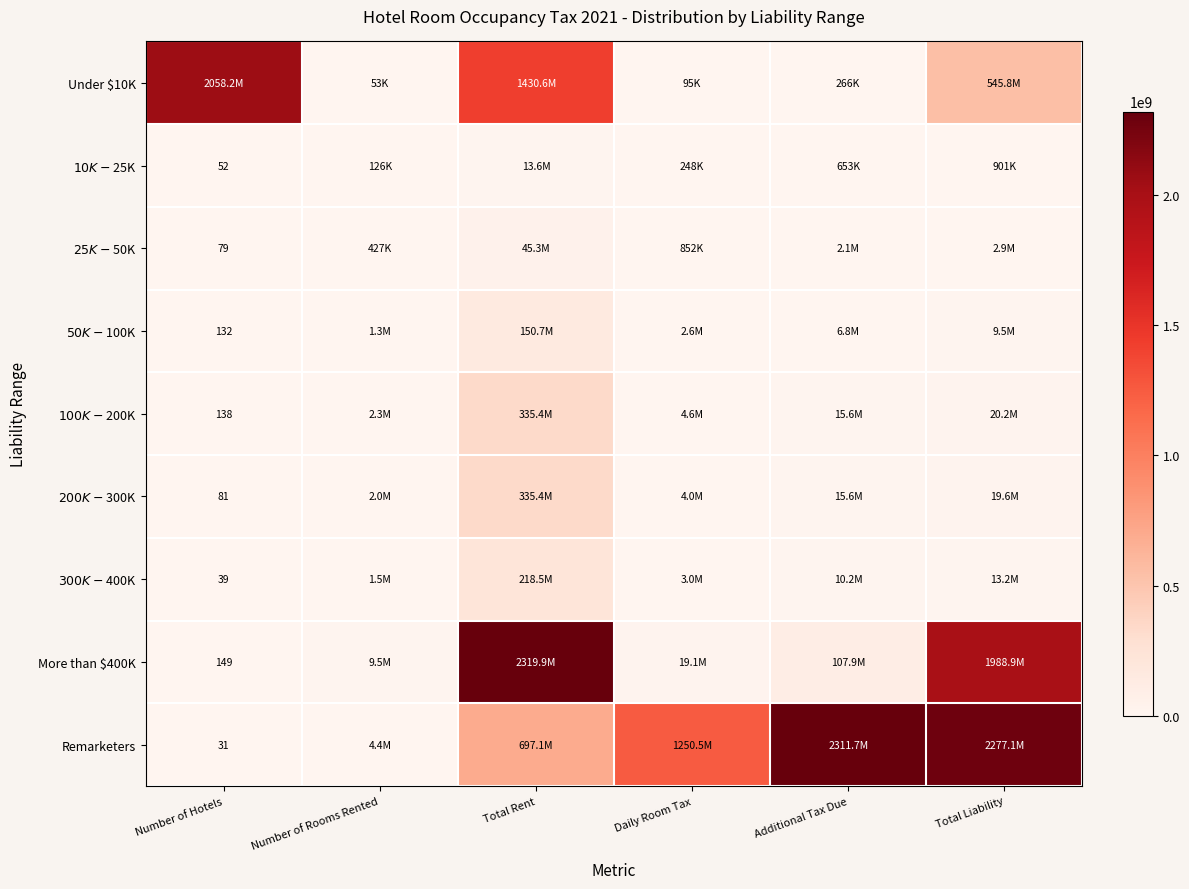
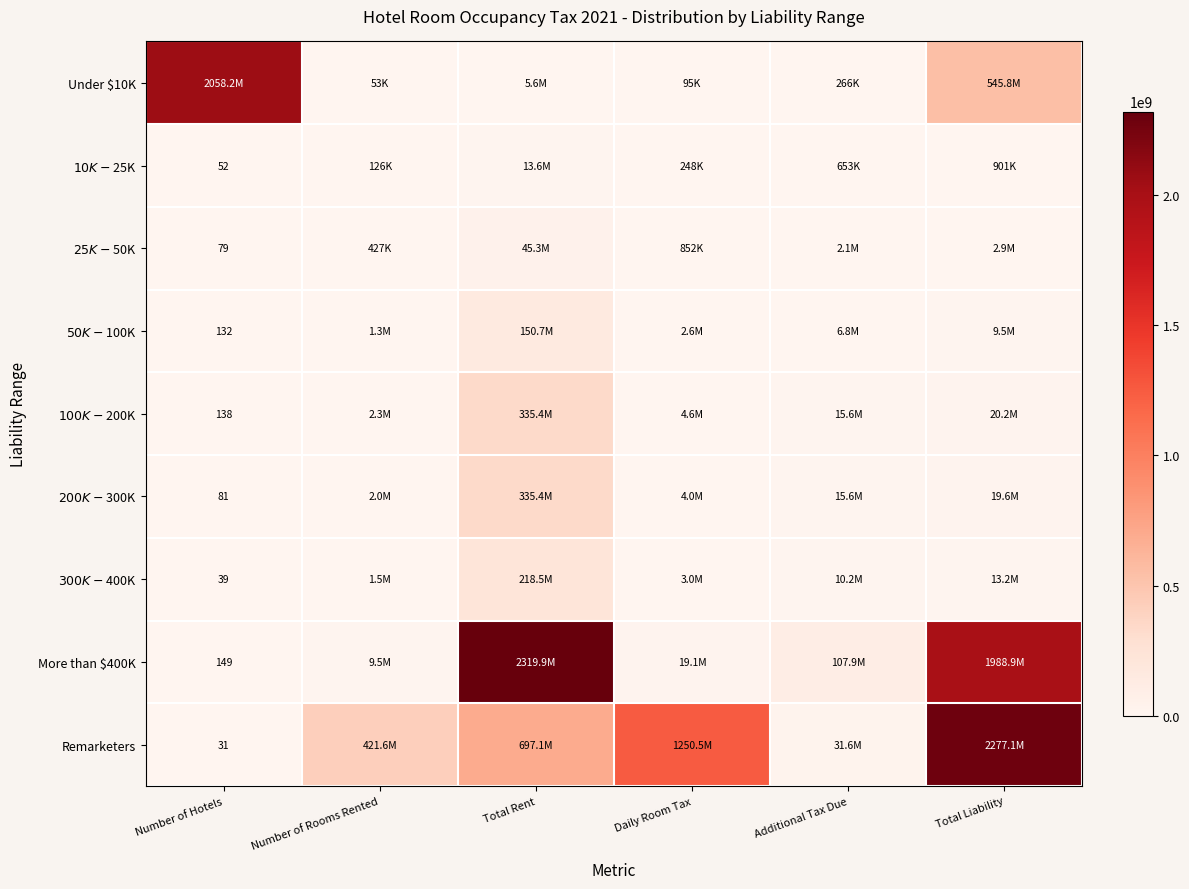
Under $10K, Total Rent: 1430.6M -> 5.6M
Remarketers, Number of Rooms Rented: 4.4M -> 421.6M
Remarketers, Additional Tax Due: 2311.7M -> 31.6M
